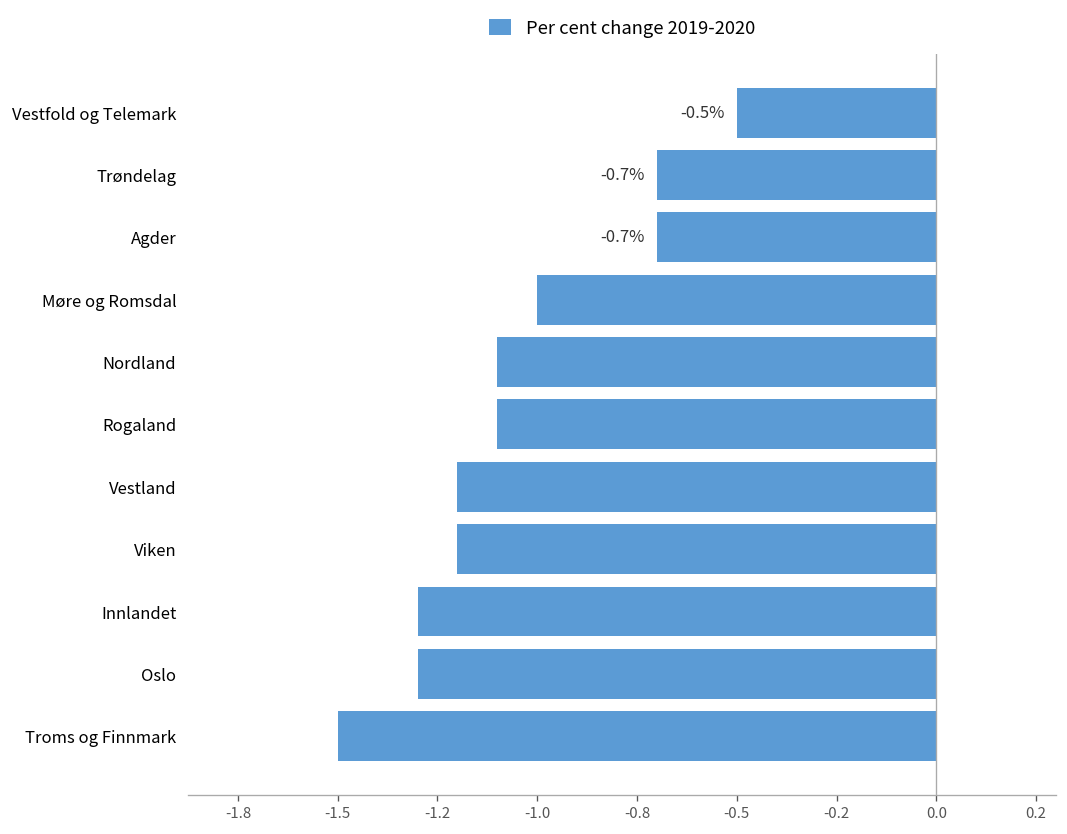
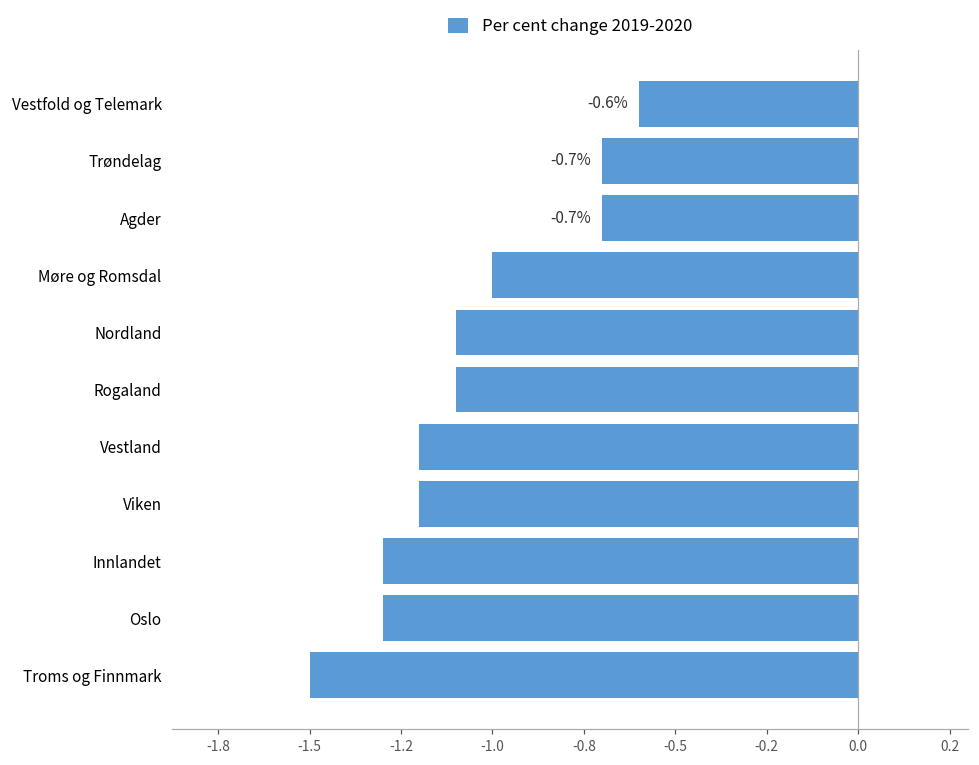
Vestfold og Telemark: -0.5% -> -0.6%
